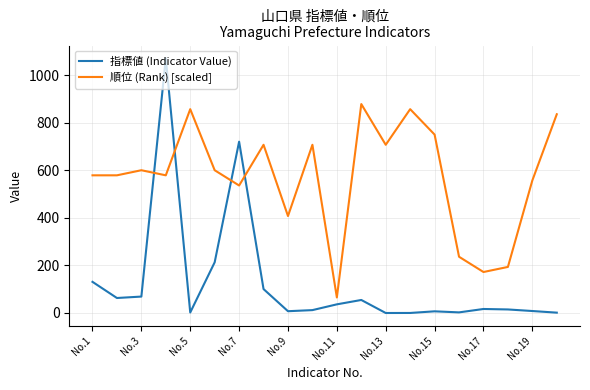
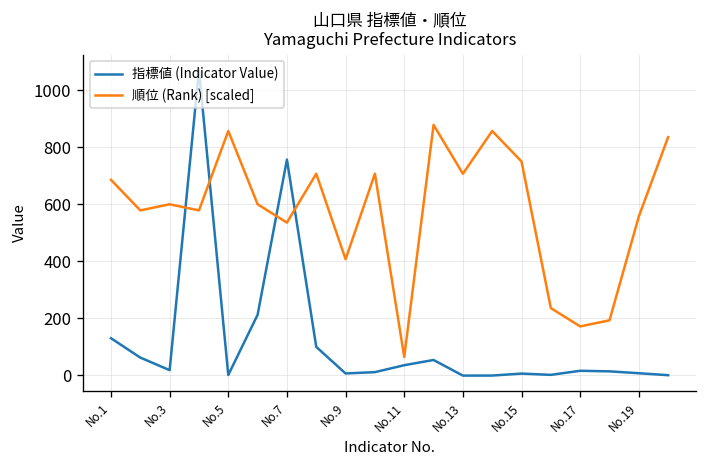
順位 (Rank) [scaled], No.1: 580 -> 690
指標値 (Indicator Value), No.3: 70 -> 20
指標値 (Indicator Value), No.7: 720 -> 760
